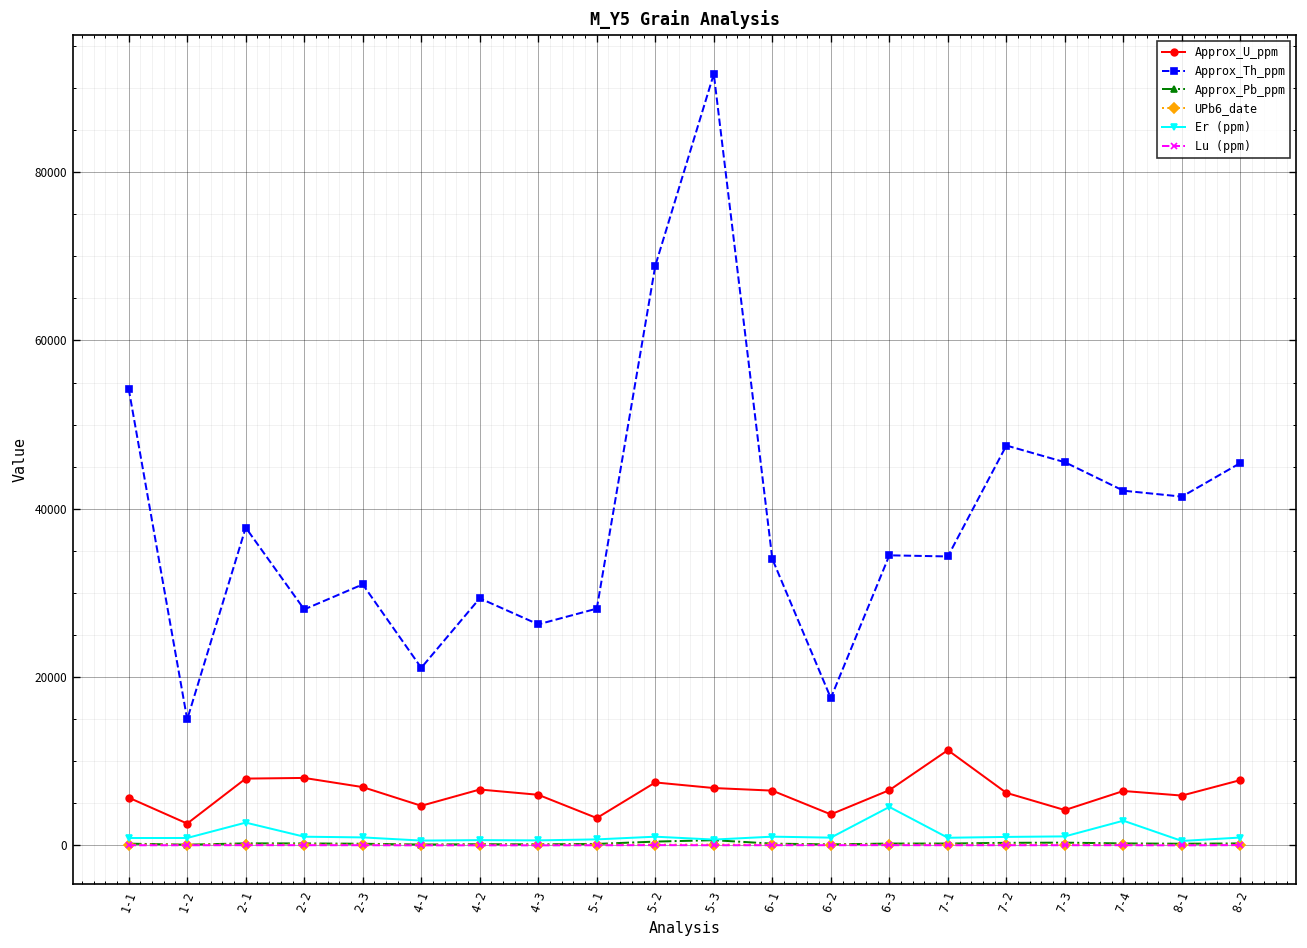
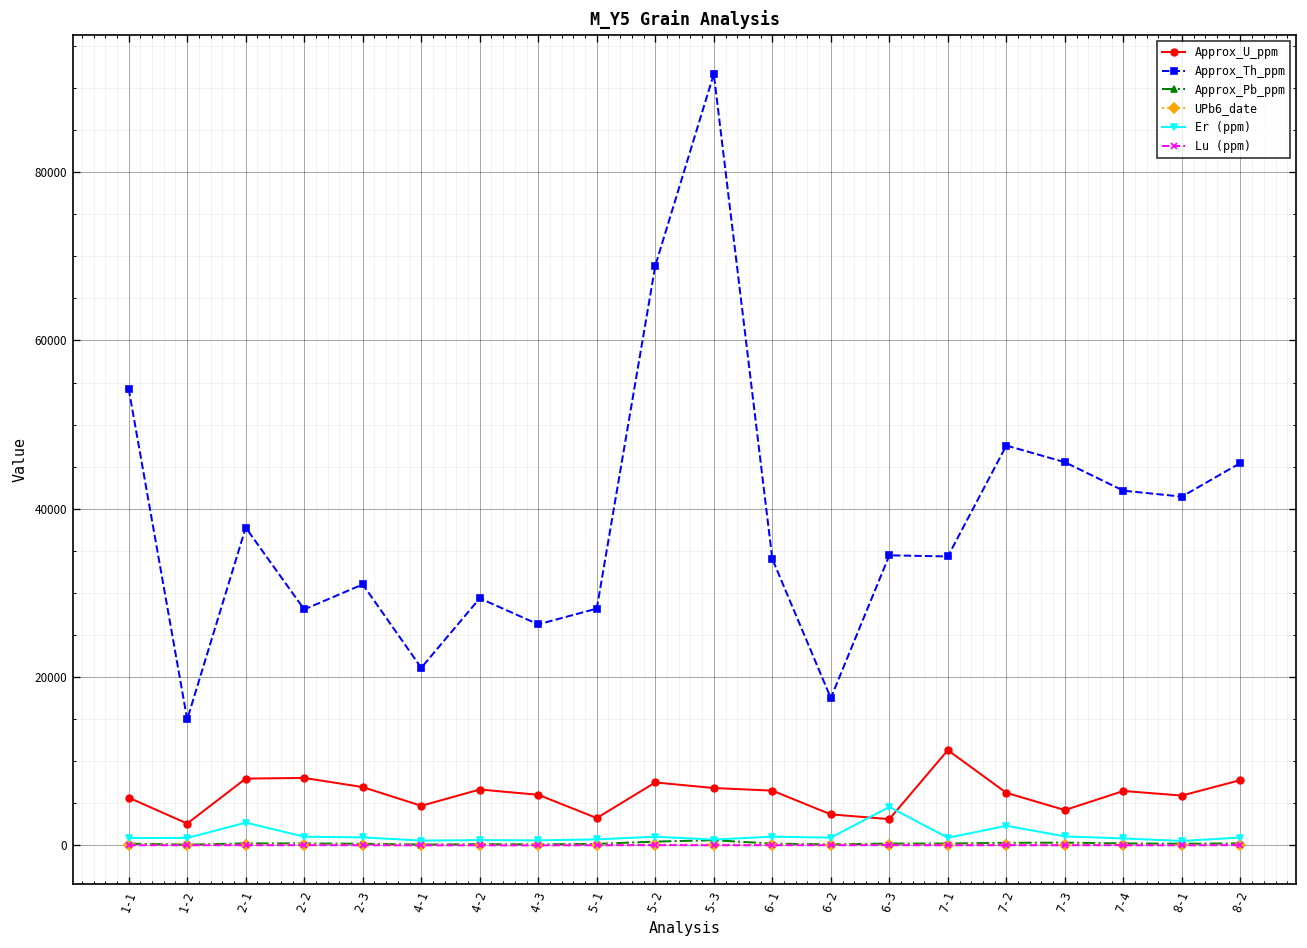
Approx_U_ppm, 6-3: 7000 -> 3000
Er (ppm), 7-2: 1000 -> 2000
Er (ppm), 7-4: 3000 -> 1000
